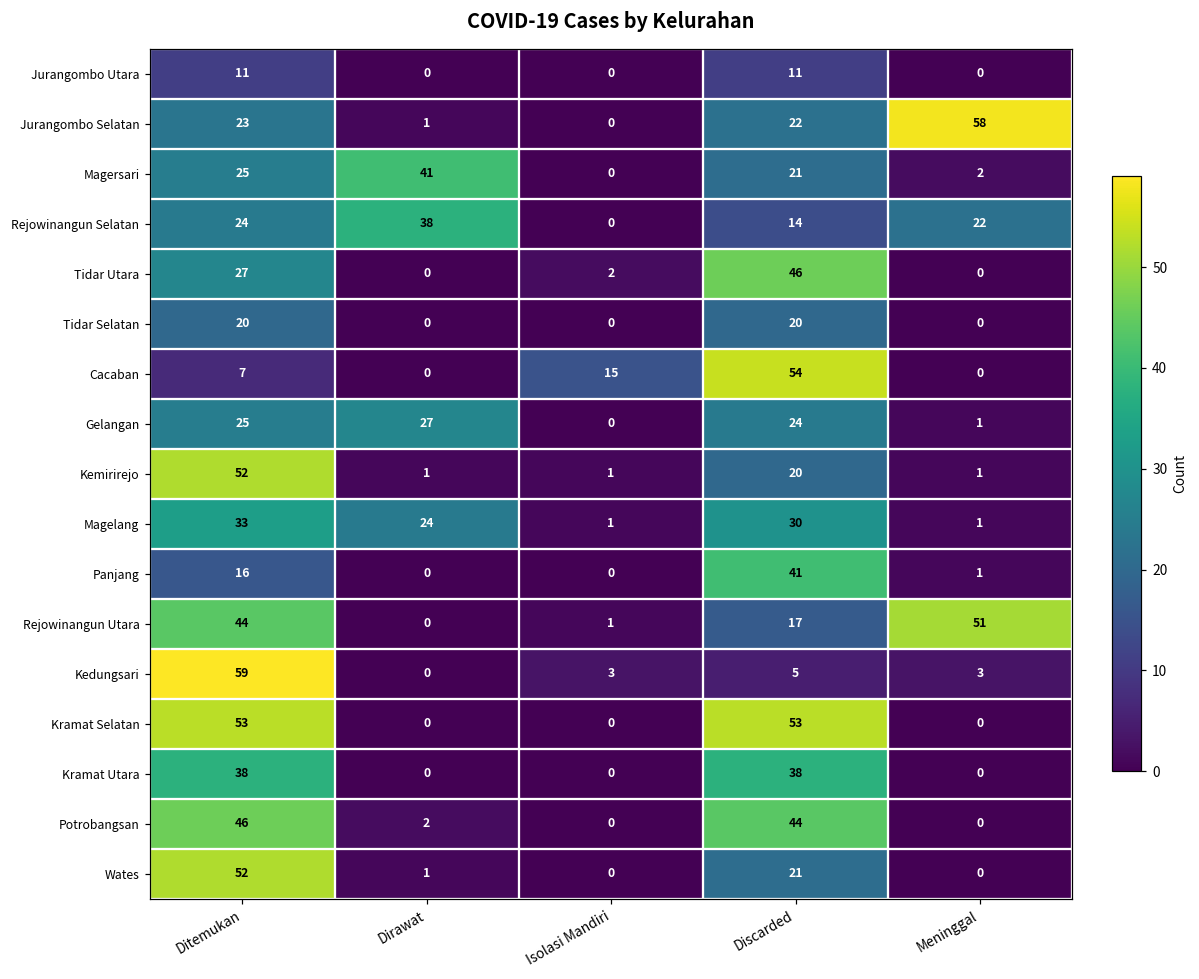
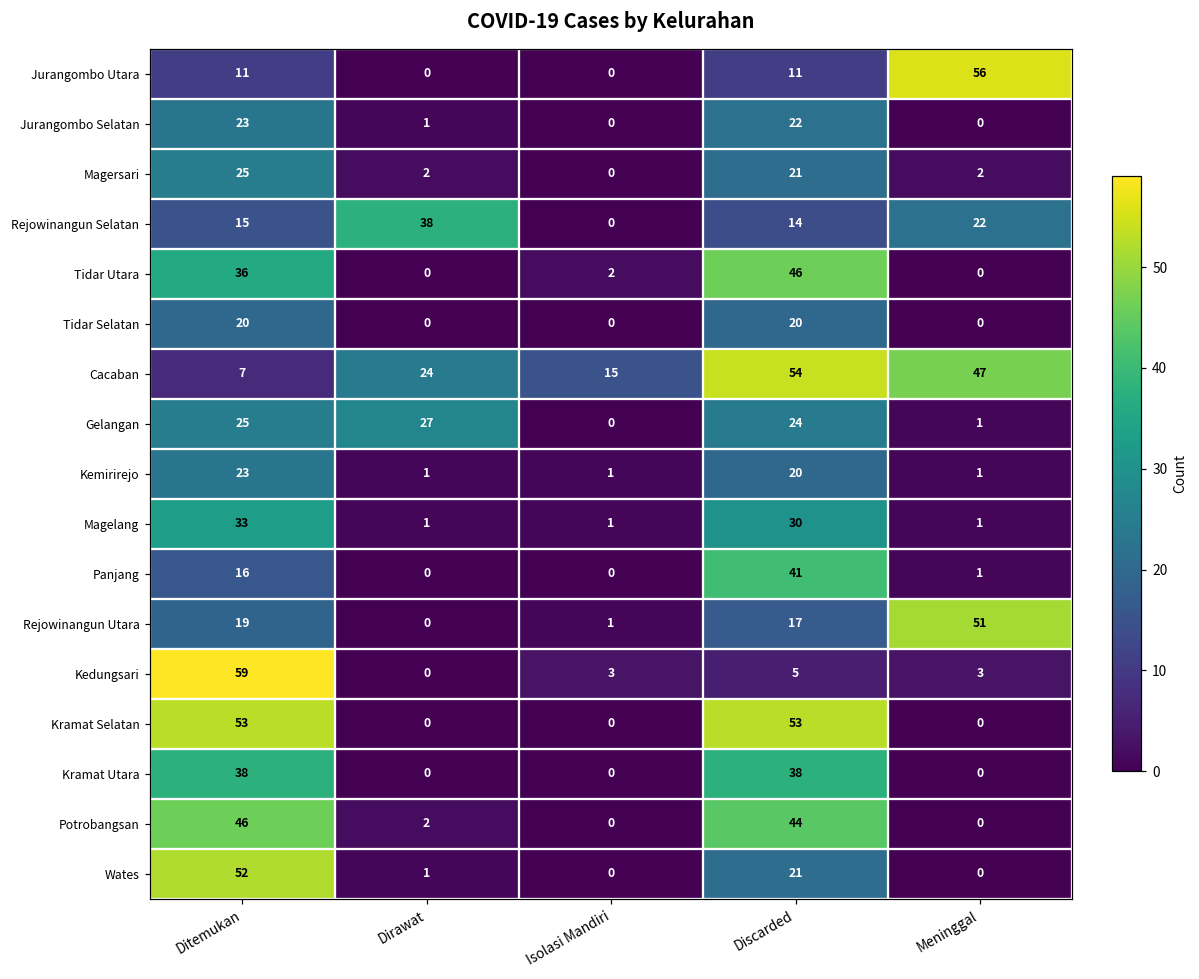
Jurangombo Utara, Meninggal: 0 -> 56
Jurangombo Selatan, Meninggal: 58 -> 0
Magersari, Dirawat: 41 -> 2
Rejowinangun Selatan, Ditemukan: 24 -> 15
Tidar Utara, Ditemukan: 27 -> 36
Cacaban, Dirawat: 0 -> 24
Cacaban, Meninggal: 0 -> 47
Kemirirejo, Ditemukan: 52 -> 23
Magelang, Dirawat: 24 -> 1
Rejowinangun Utara, Ditemukan: 44 -> 19
